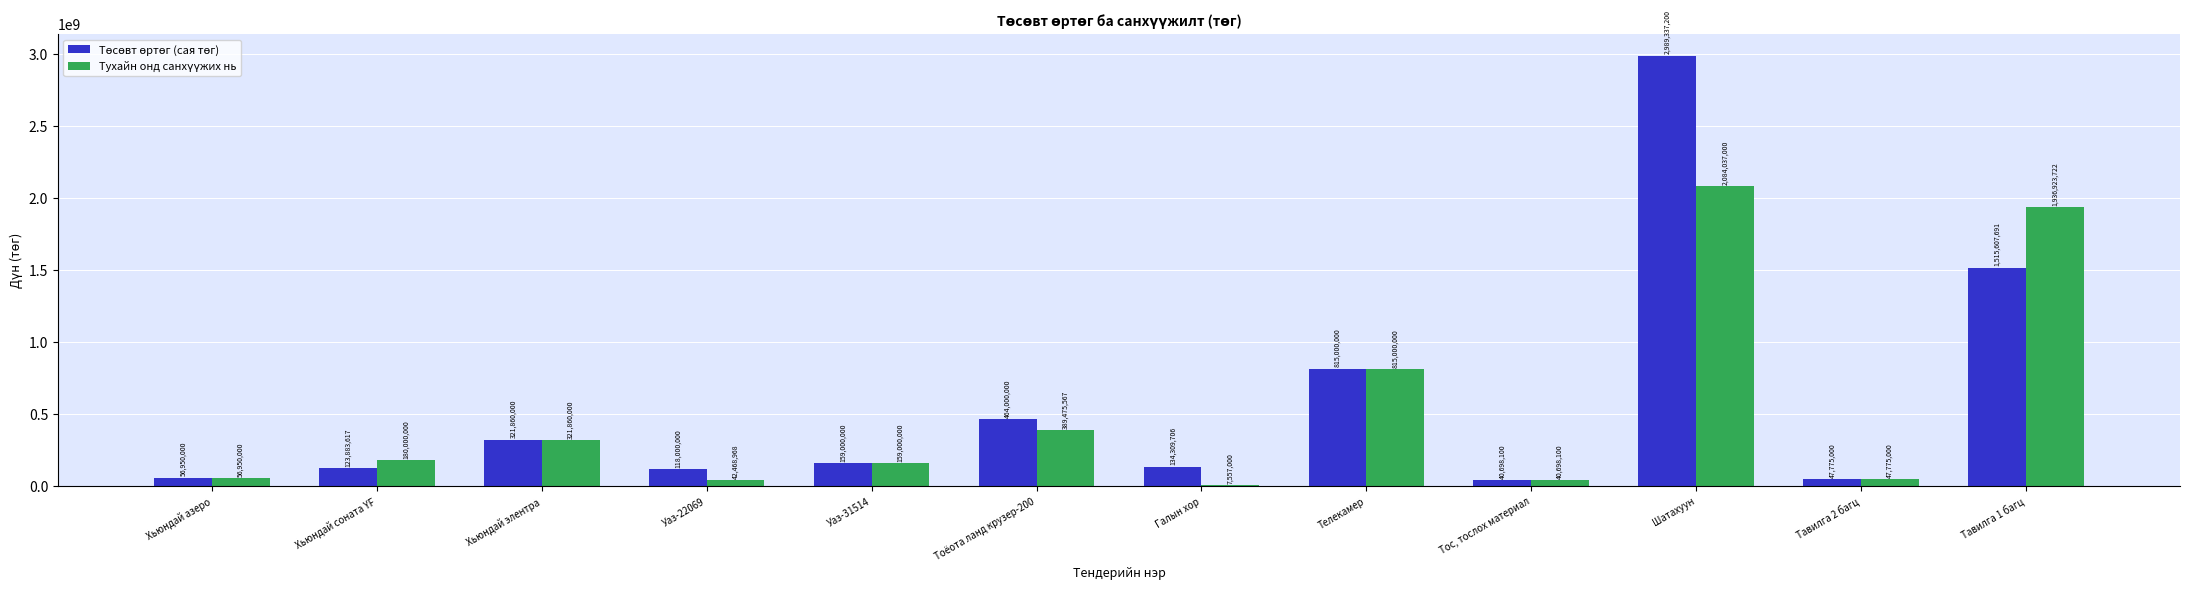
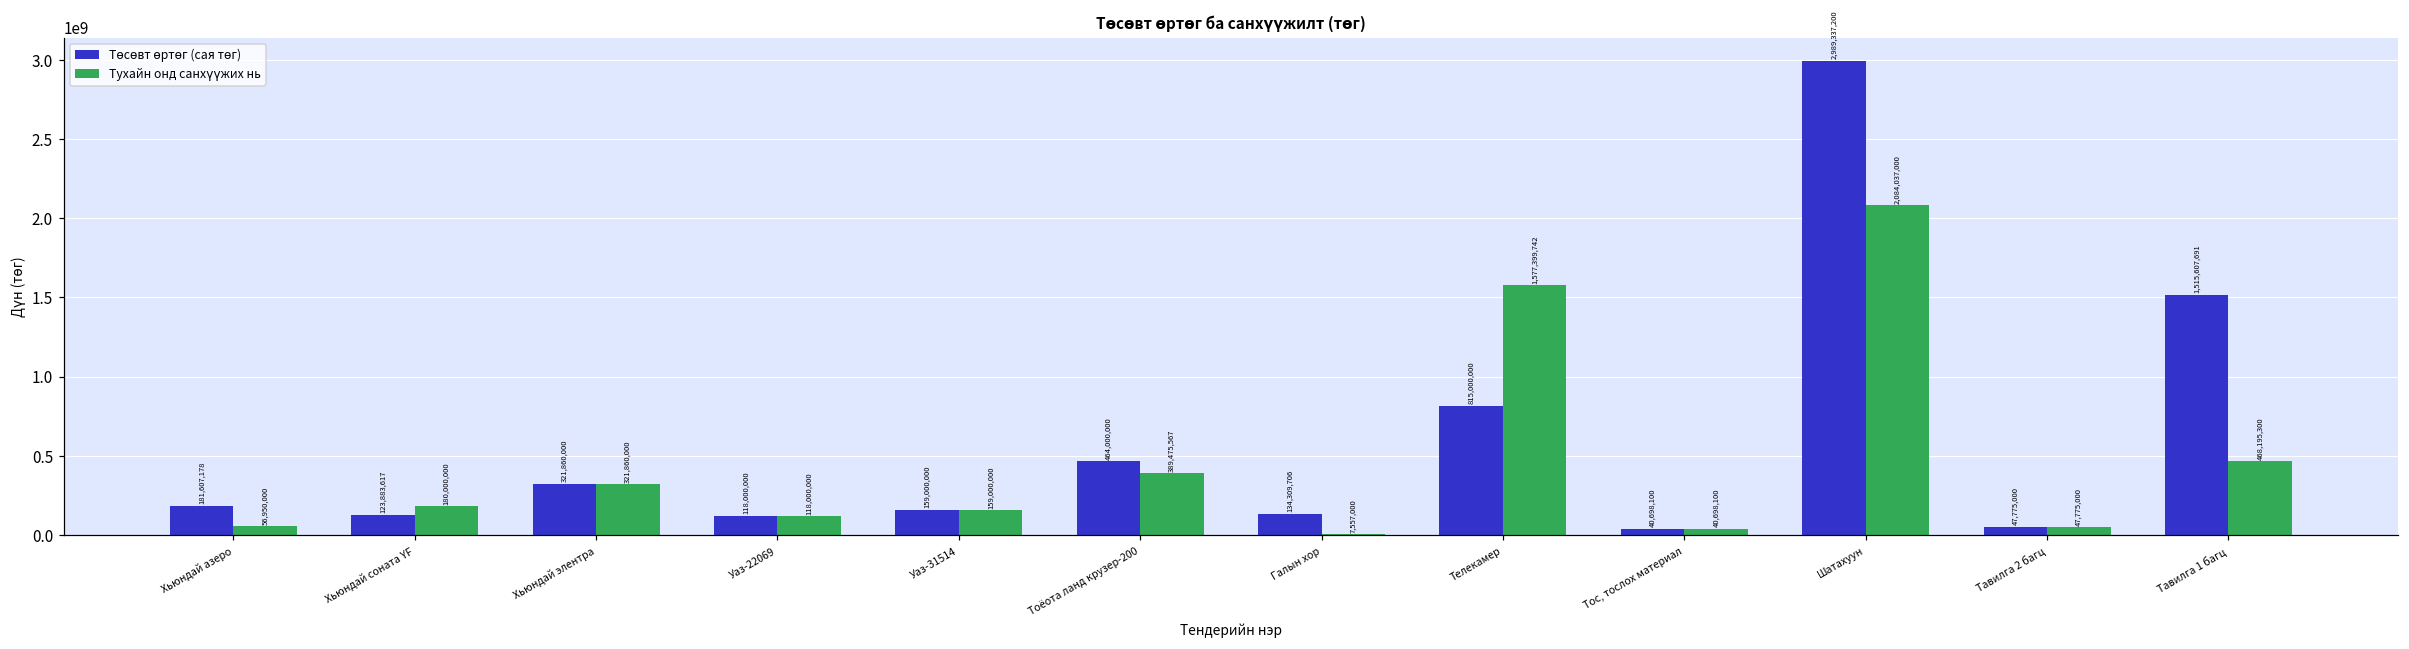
Төсөвт өртөг (сая төг), Хьюндай азеро: 56,950,000 -> 181,607,178
Тухайн онд санхүүжих нь, Уаз-22069: 42,468,968 -> 118,000,000
Тухайн онд санхүүжих нь, Телекамер: 815,000,000 -> 1,577,399,742
Тухайн онд санхүүжих нь, Тавилга 1 багц: 1,936,923,722 -> 468,195,300
